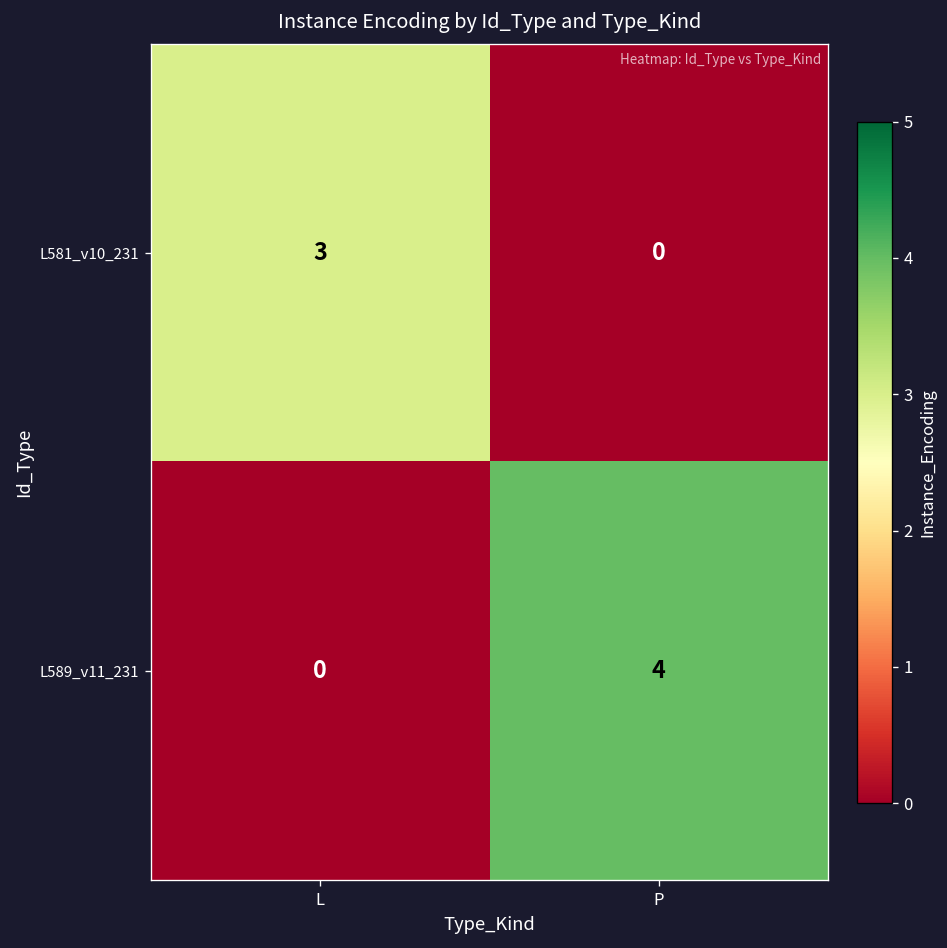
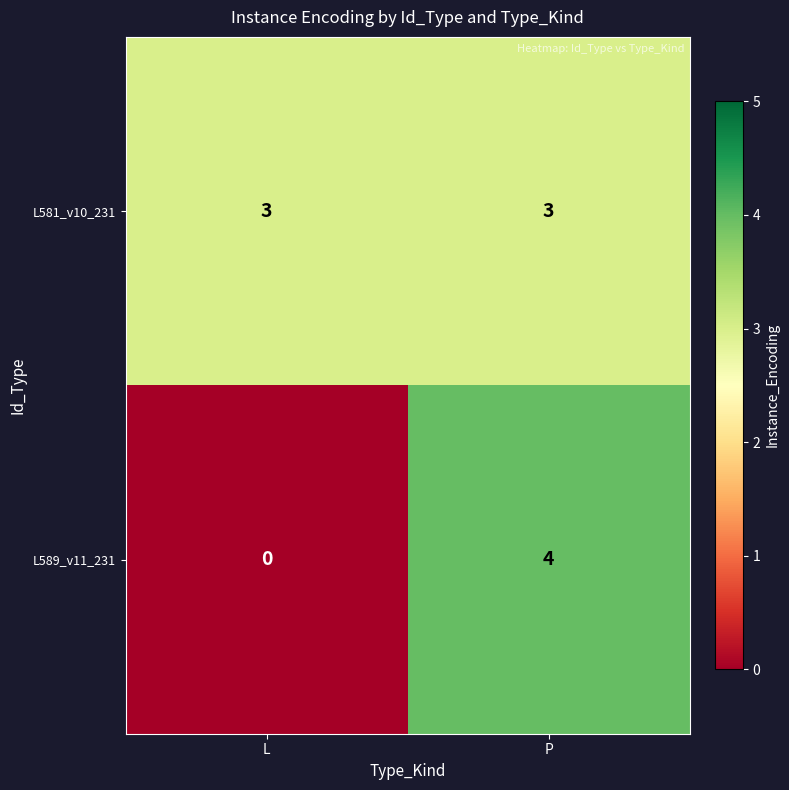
L581_v10_231, P: 0 -> 3
